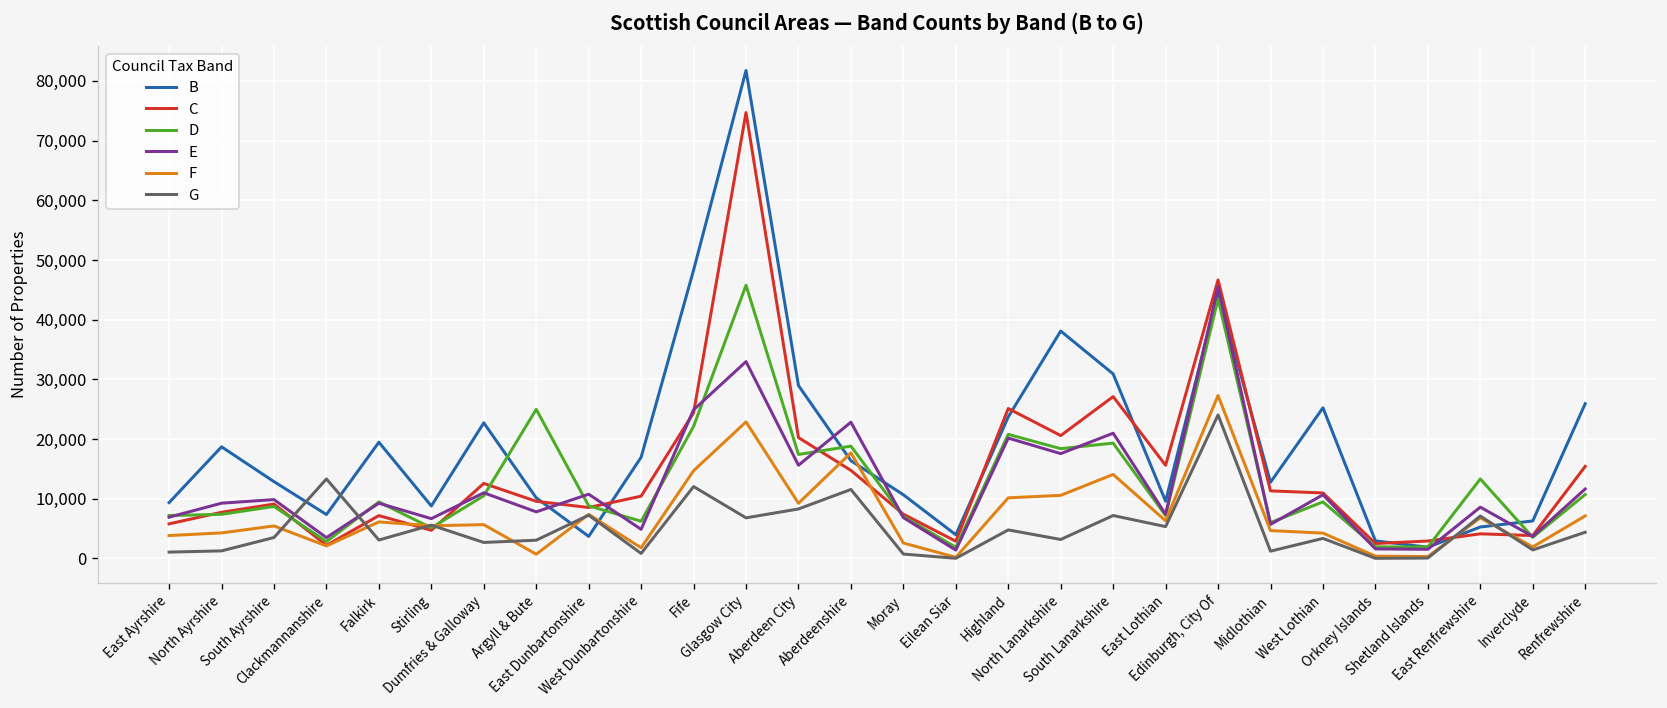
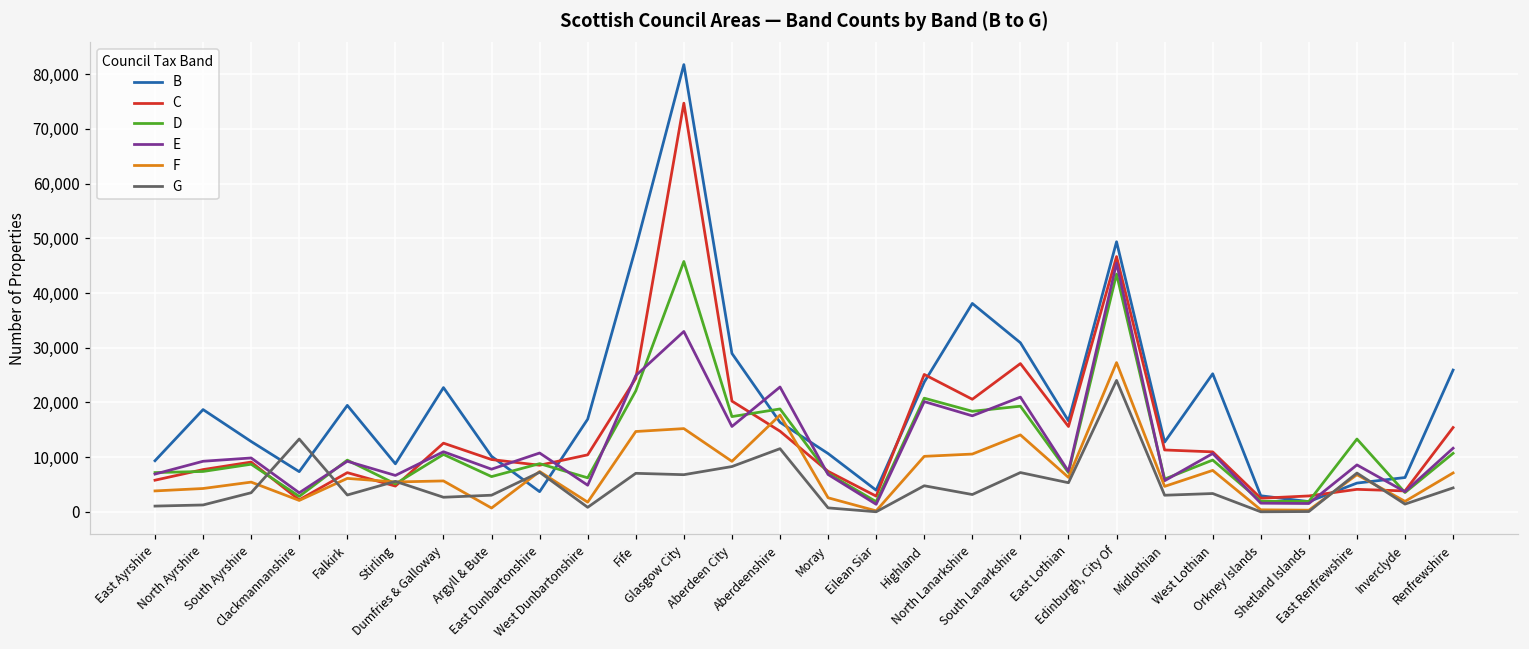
D, Argyll & Bute: 25,000 -> 6,000
G, Fife: 12,000 -> 7,000
F, Glasgow City: 23,000 -> 15,000
B, East Lothian: 10,000 -> 17,000
B, Edinburgh, City Of: 45,000 -> 49,000
G, Midlothian: 1,000 -> 3,000
F, West Lothian: 4,000 -> 8,000
